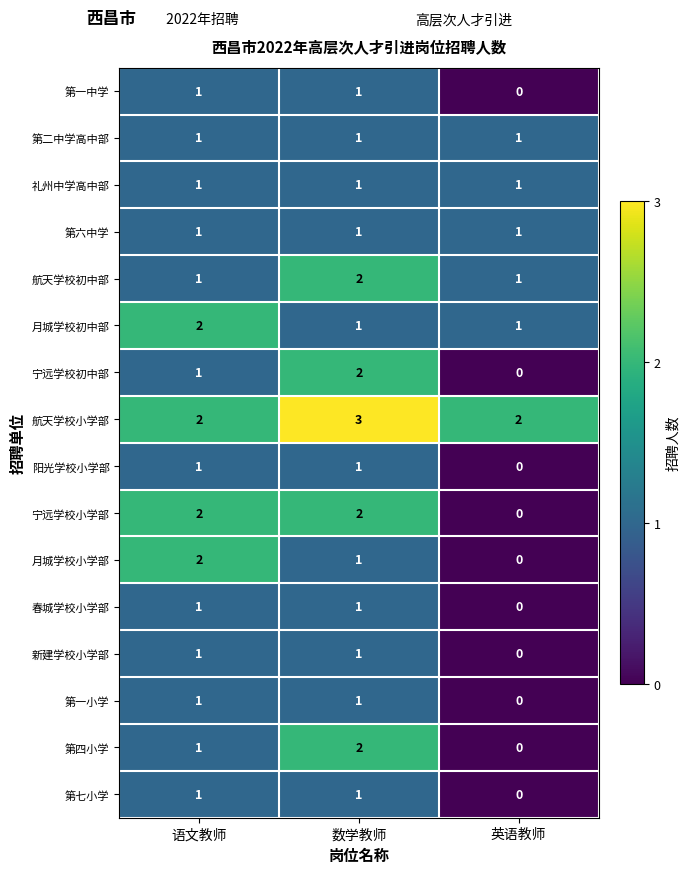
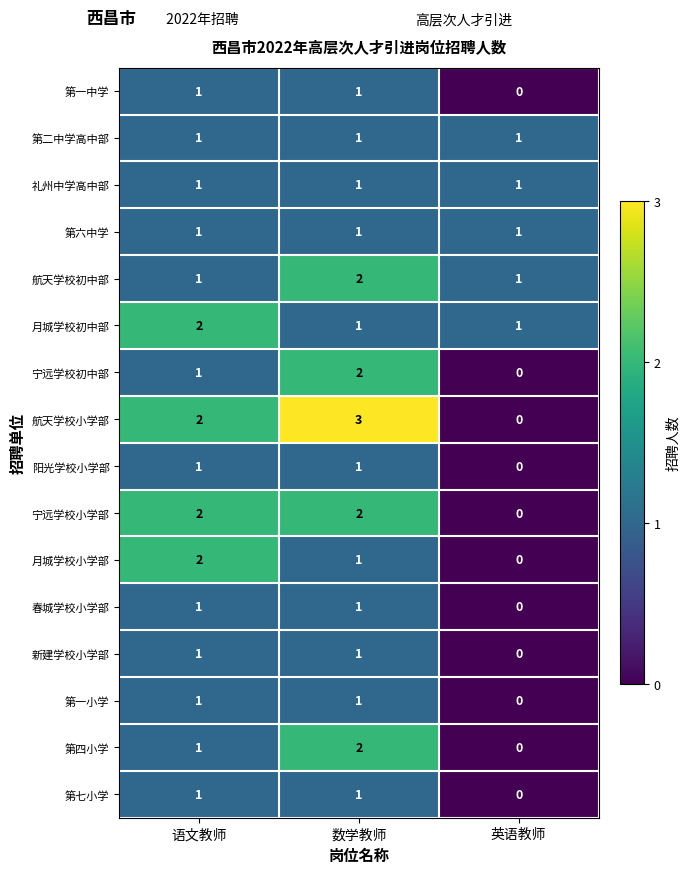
航天学校小学部, 英语教师: 2 -> 0
